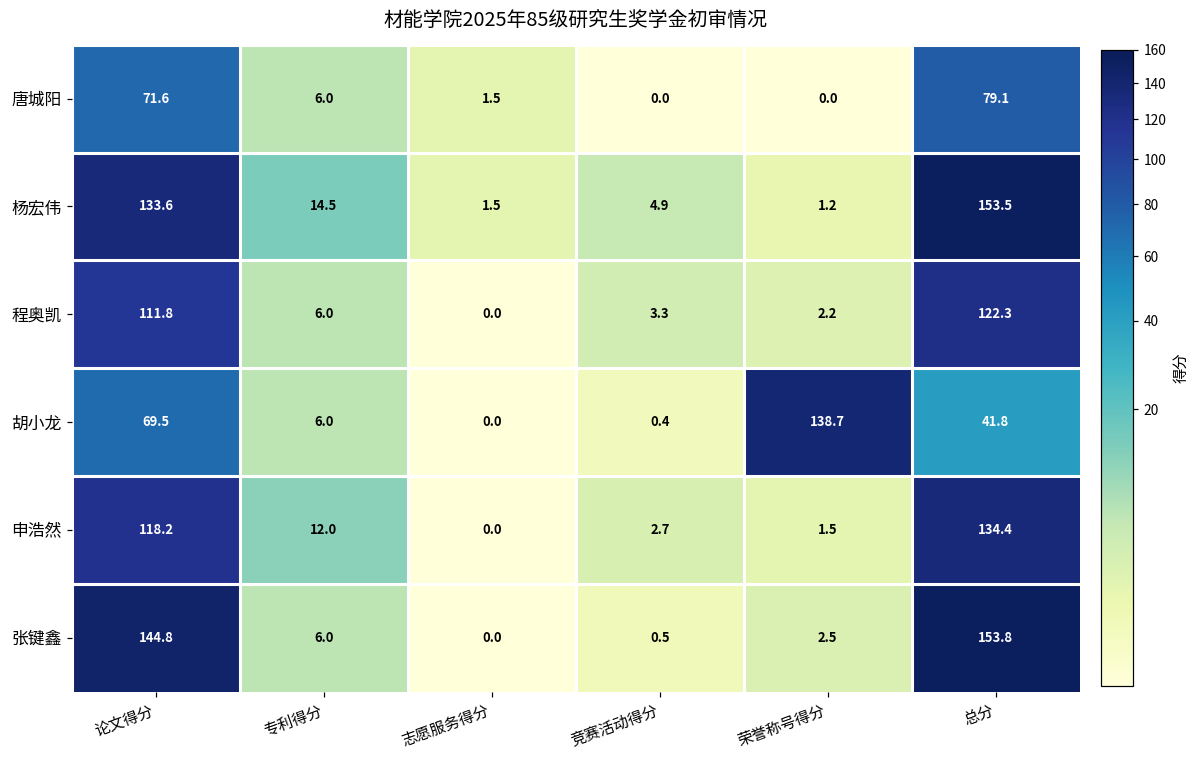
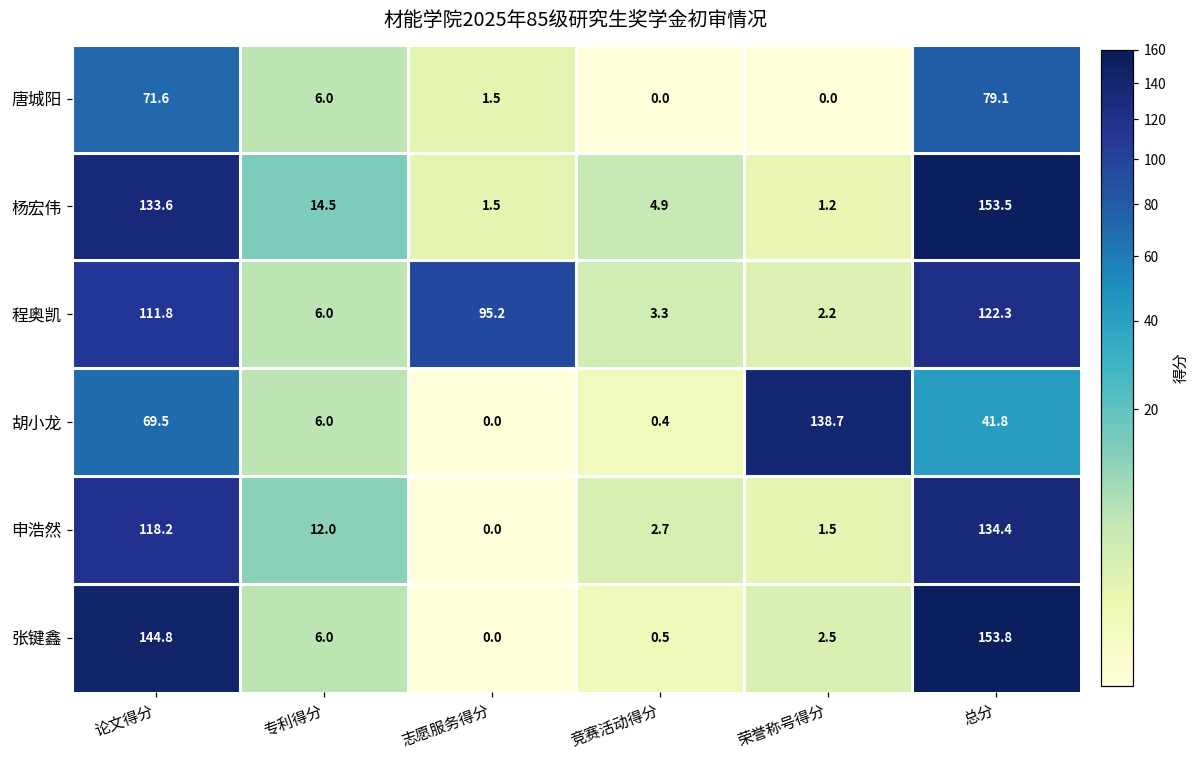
程奥凯, 志愿服务得分: 0.0 -> 95.2
